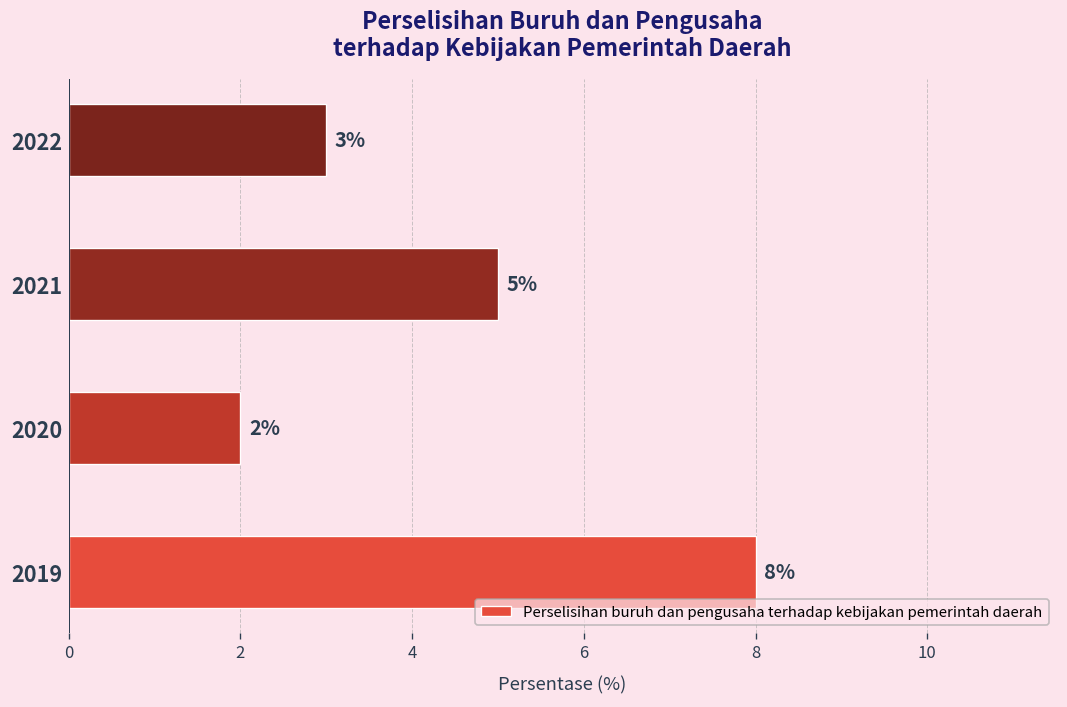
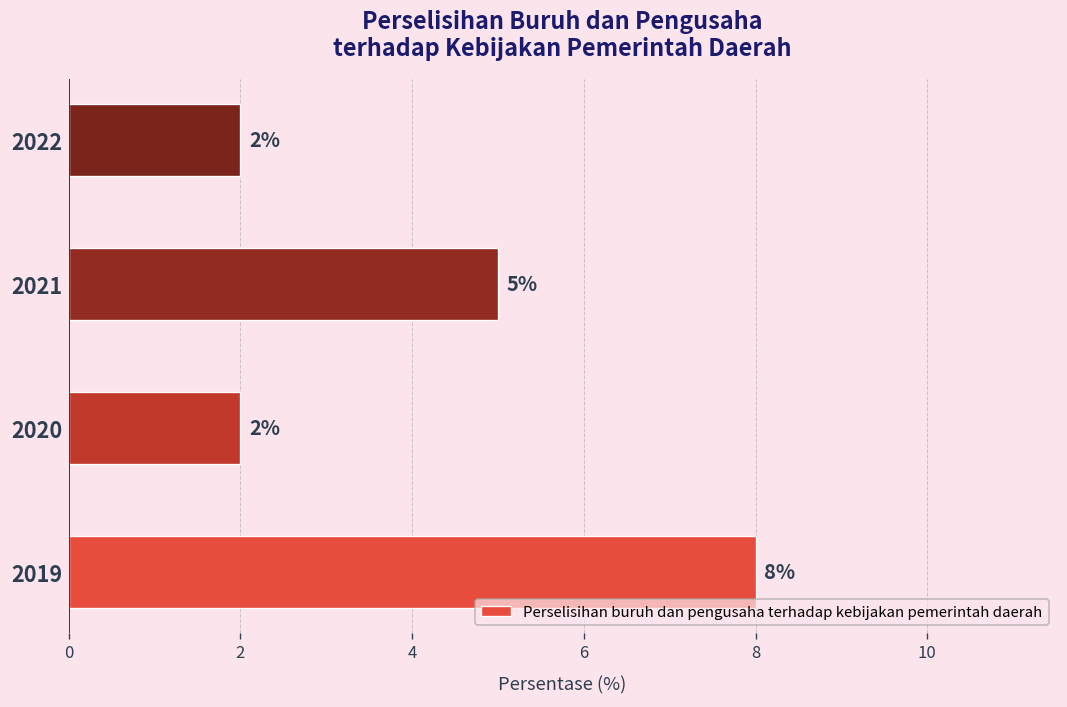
2022: 3% -> 2%
